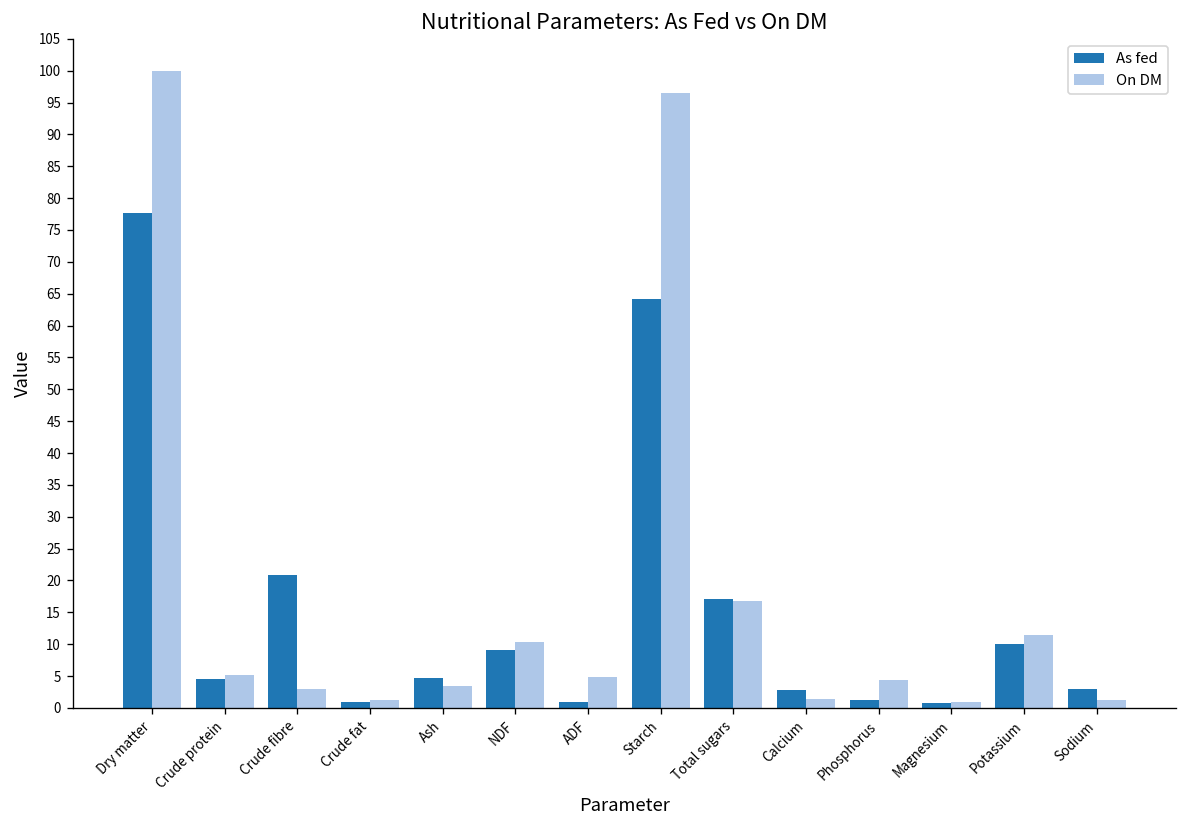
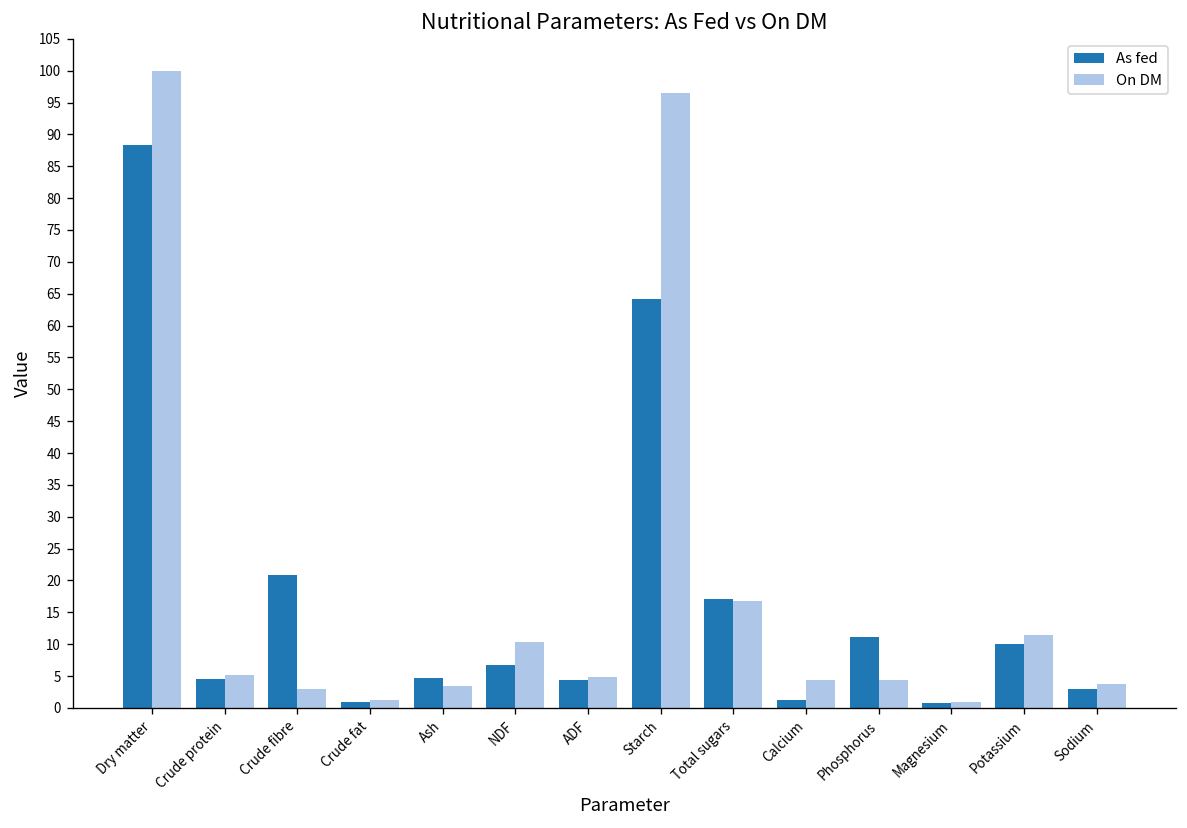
As fed, Dry matter: 78 -> 88
As fed, NDF: 9 -> 7
As fed, ADF: 1 -> 4
As fed, Calcium: 3 -> 1
On DM, Calcium: 1 -> 4
As fed, Phosphorus: 1 -> 11
On DM, Sodium: 1 -> 4
